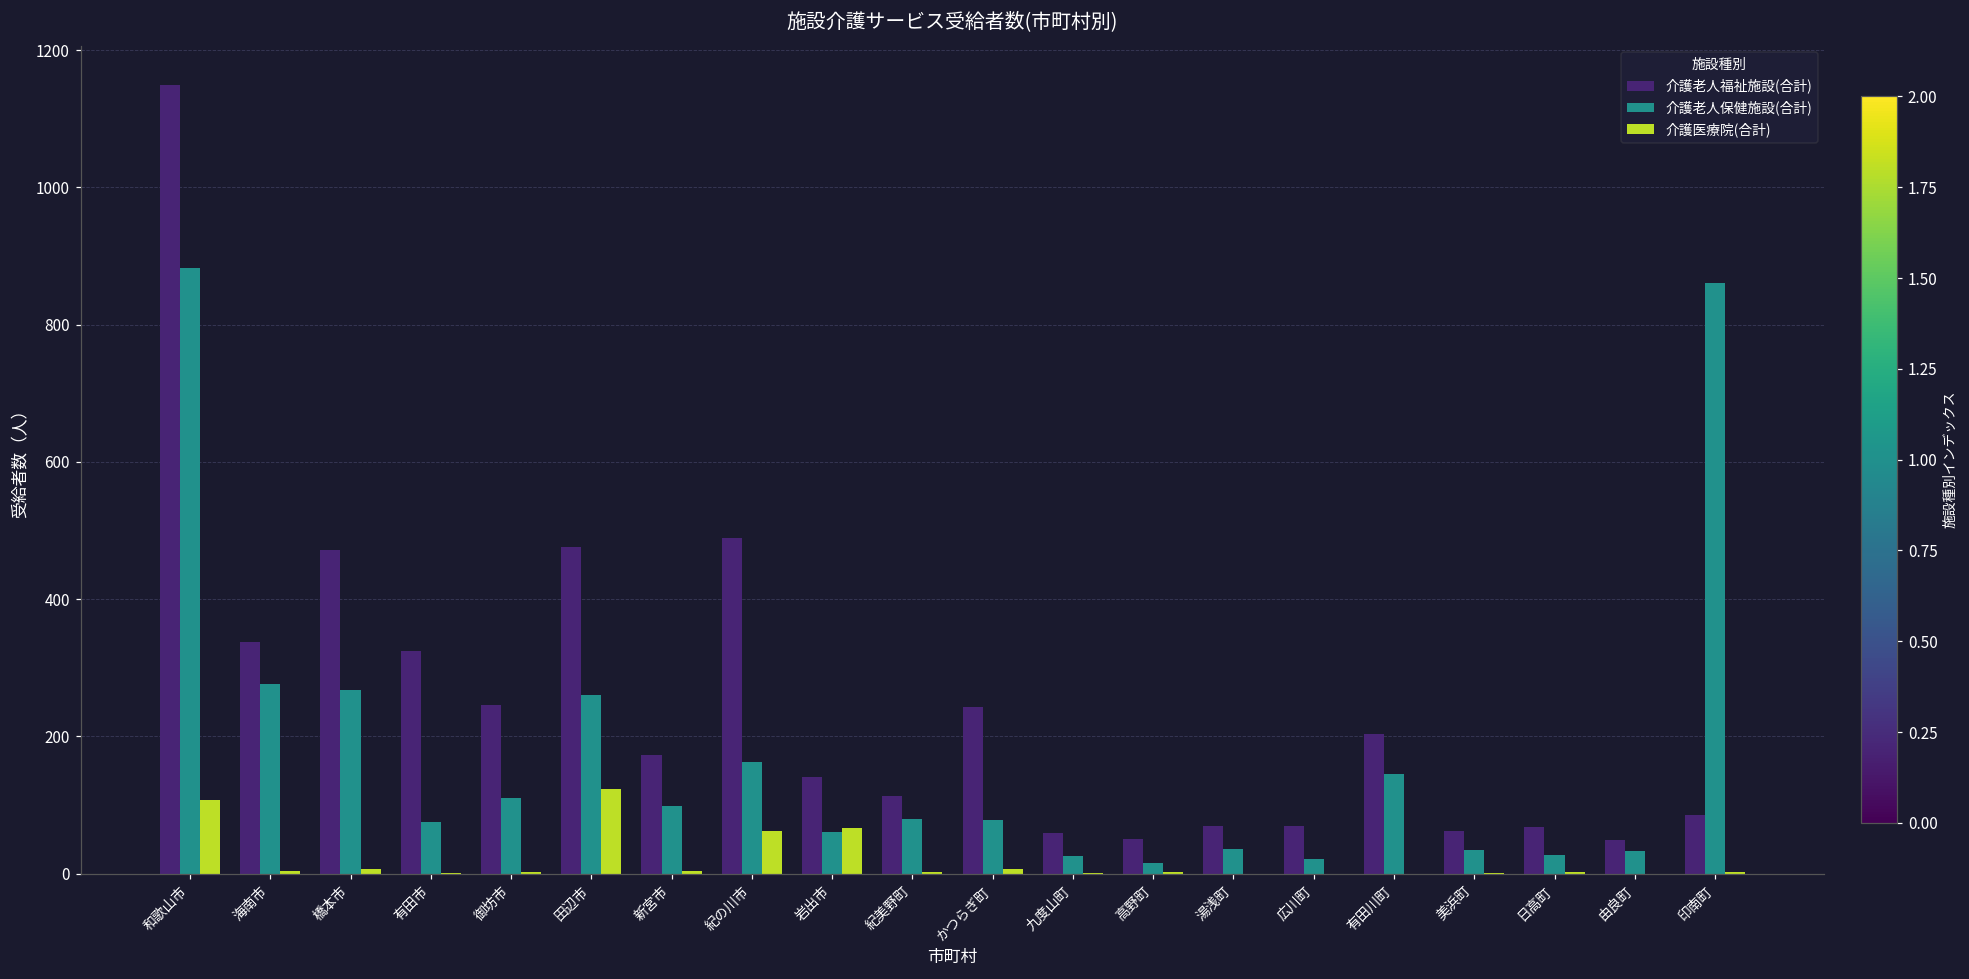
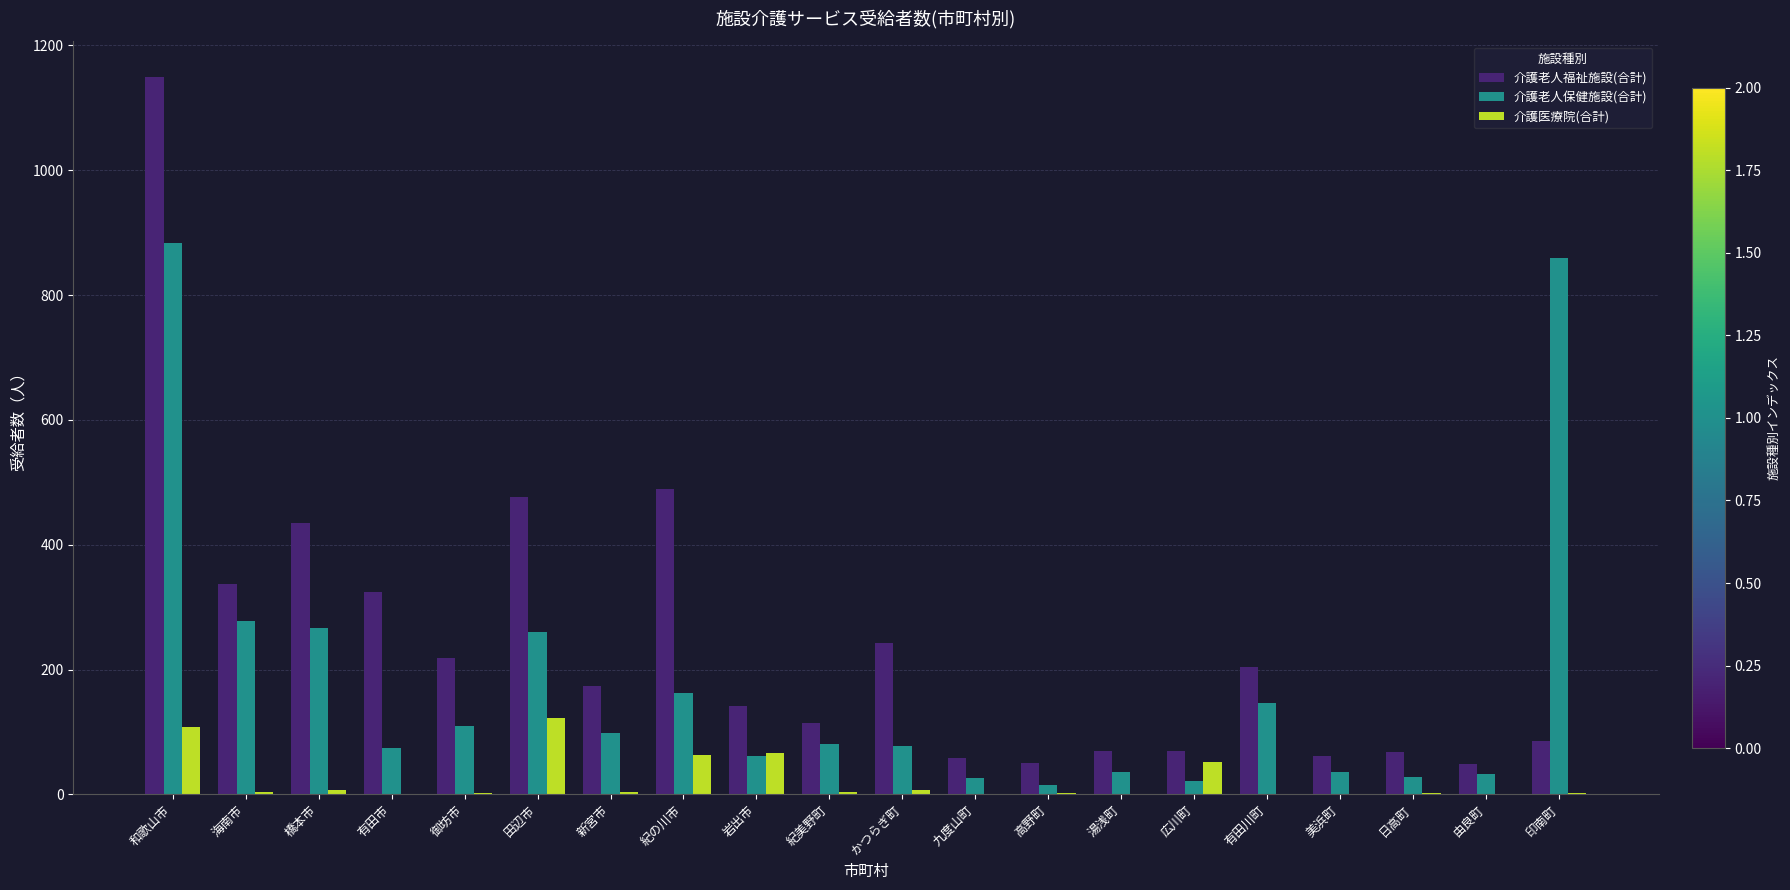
介護老人福祉施設(合計), 橋本市: 470 -> 430
介護老人福祉施設(合計), 御坊市: 250 -> 220
介護医療院(合計), 広川町: 0 -> 50
